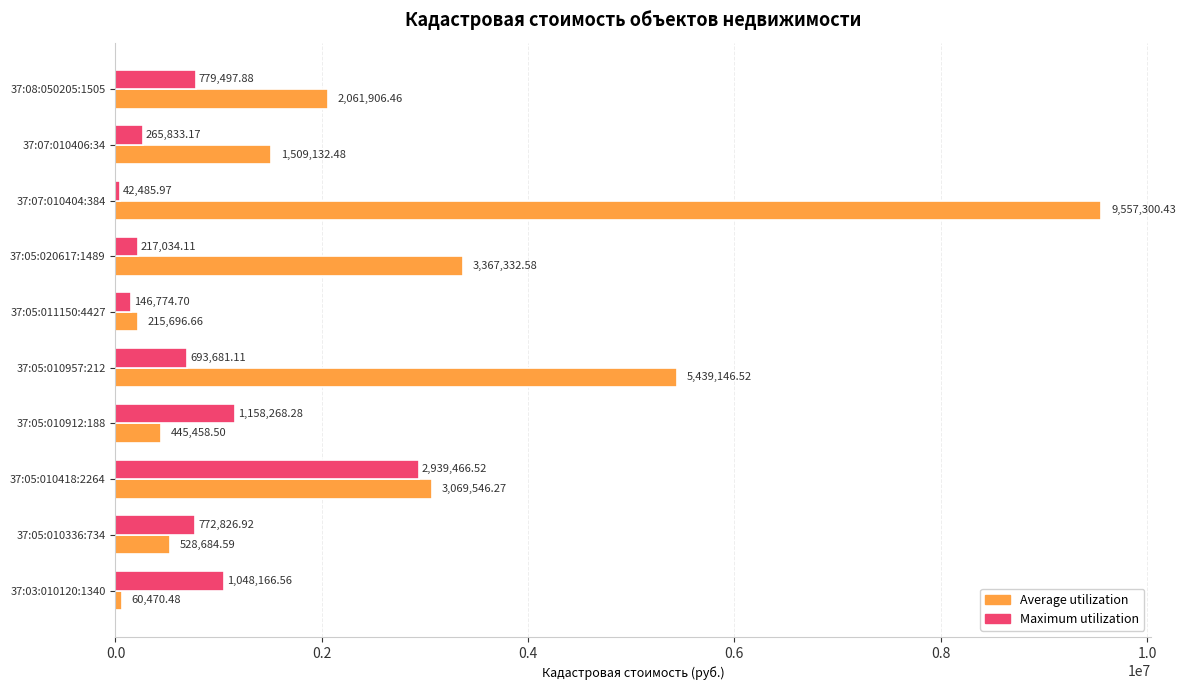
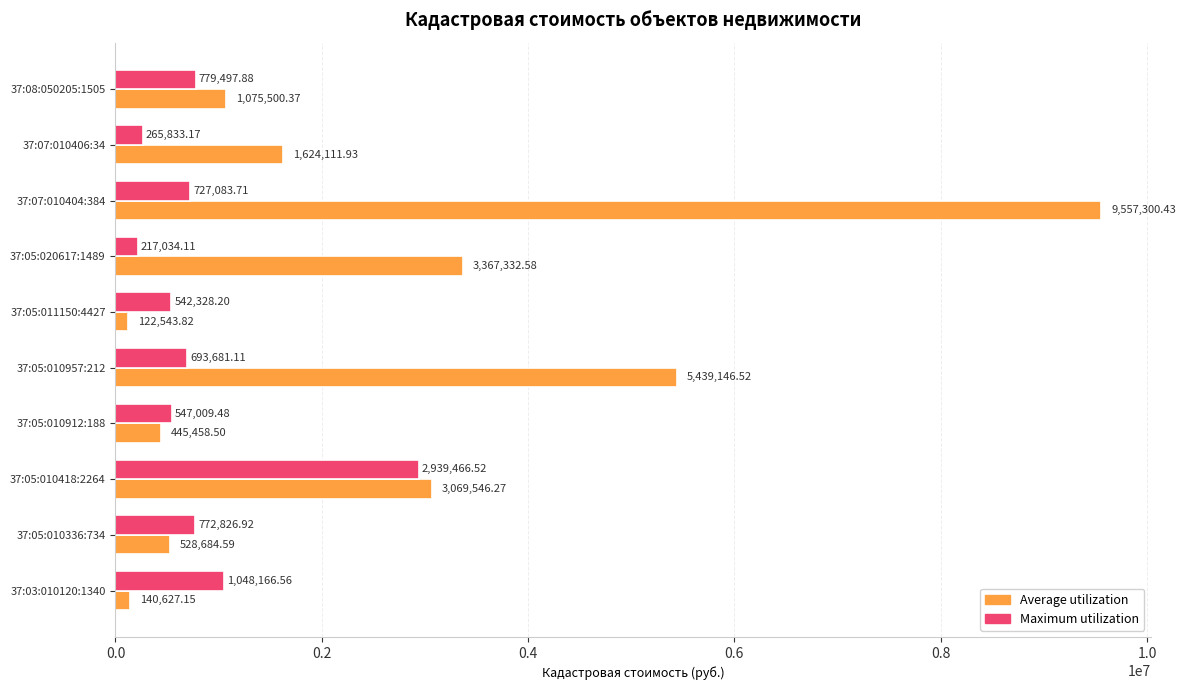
Average utilization, 37:08:050205:1505: 2,061,906.46 -> 1,075,500.37
Average utilization, 37:07:010406:34: 1,509,132.48 -> 1,624,111.93
Maximum utilization, 37:07:010404:384: 42,485.97 -> 727,083.71
Maximum utilization, 37:05:011150:4427: 146,774.70 -> 542,328.20
Average utilization, 37:05:011150:4427: 215,696.66 -> 122,543.82
Maximum utilization, 37:05:010912:188: 1,158,268.28 -> 547,009.48
Average utilization, 37:03:010120:1340: 60,470.48 -> 140,627.15
